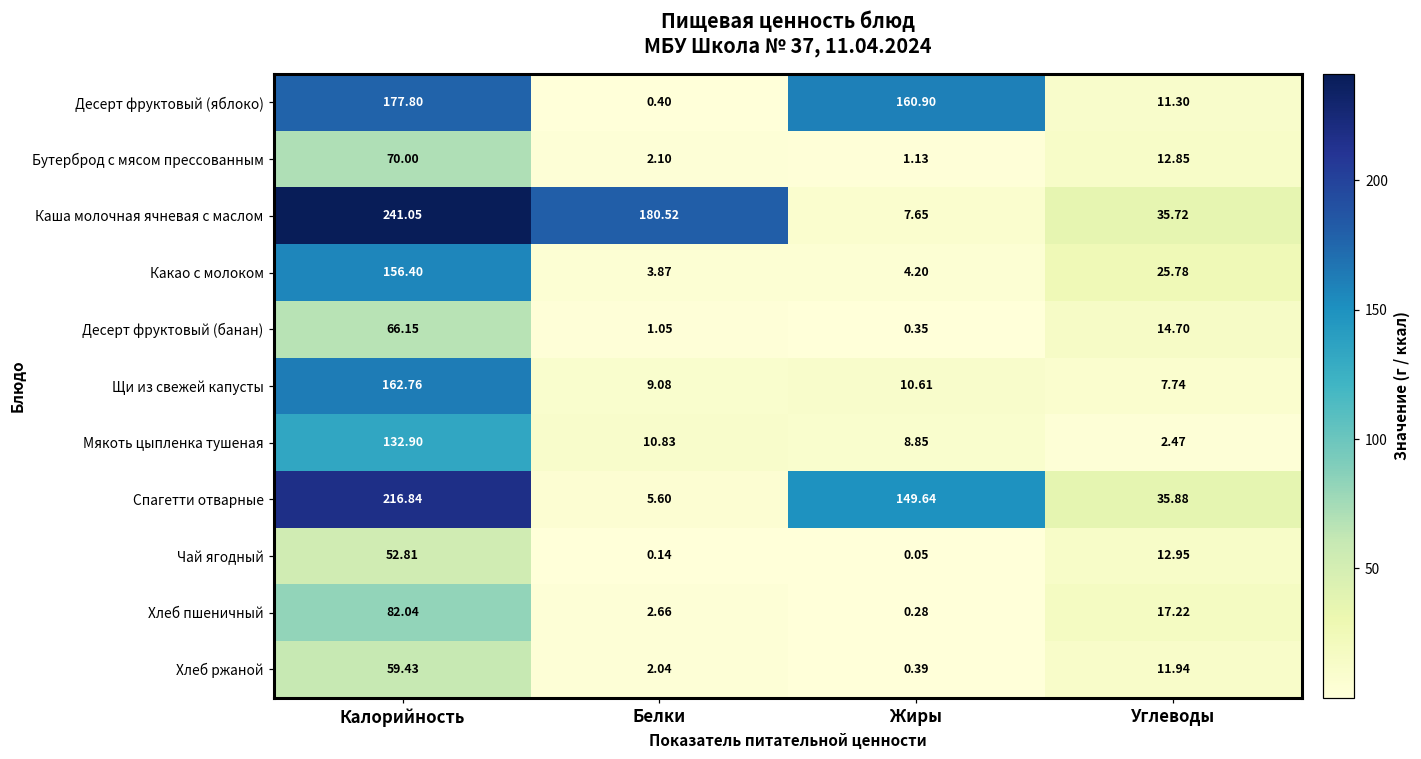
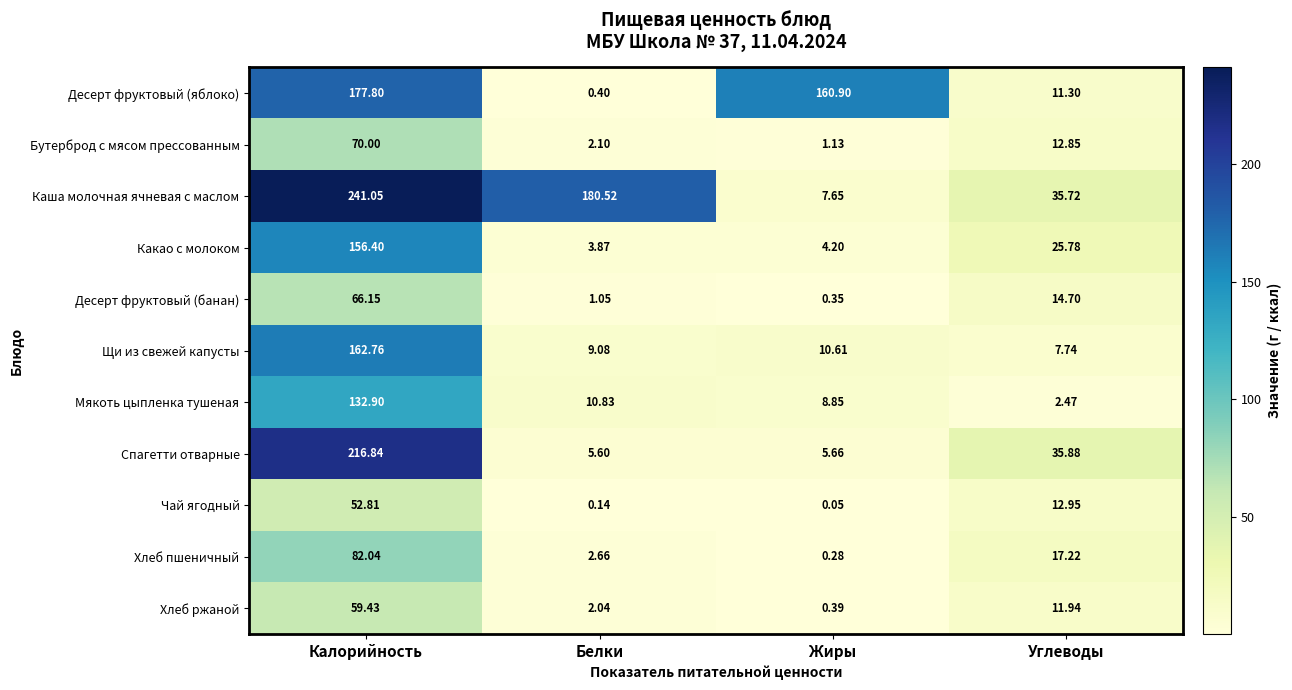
Спагетти отварные, Жиры: 149.64 -> 5.66
